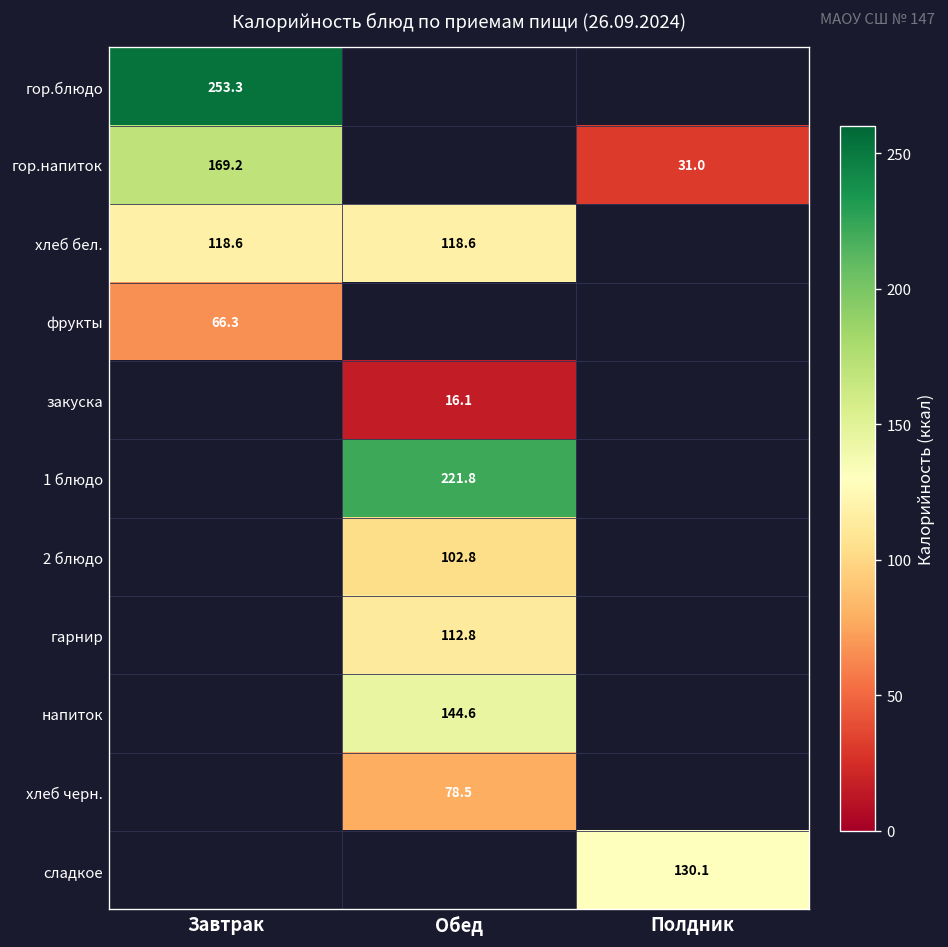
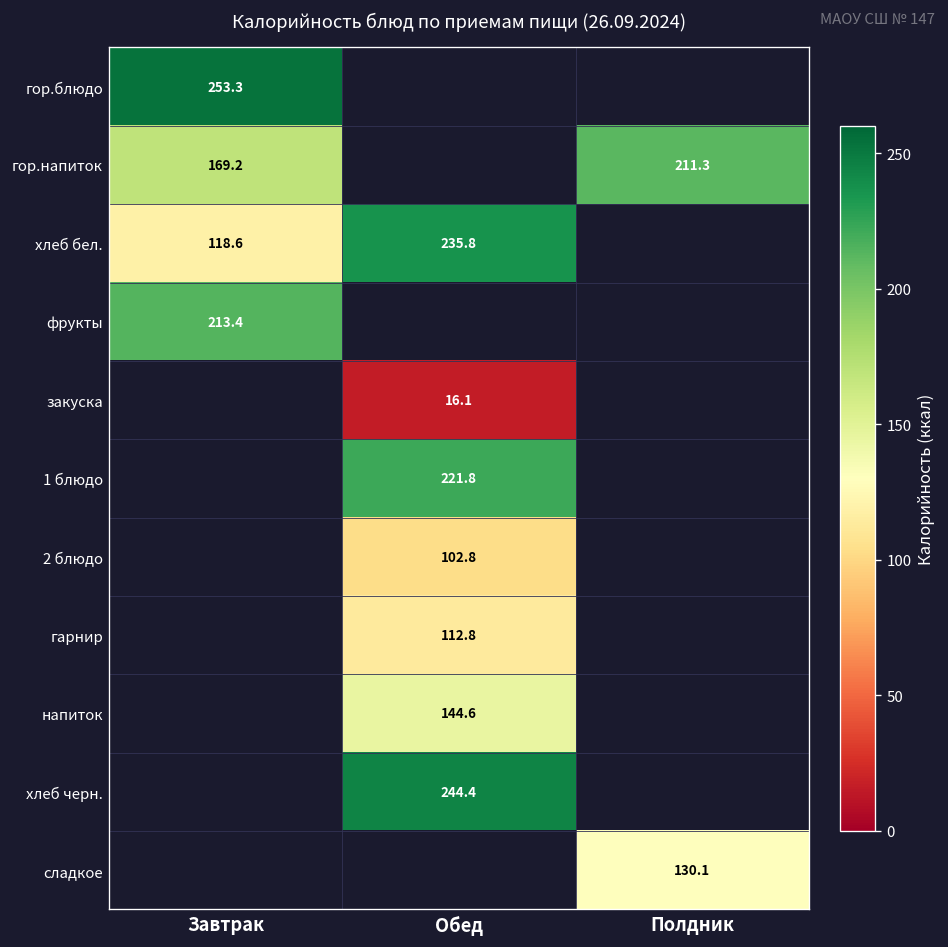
гор.напиток, Полдник: 31.0 -> 211.3
хлеб бел., Обед: 118.6 -> 235.8
фрукты, Завтрак: 66.3 -> 213.4
хлеб черн., Обед: 78.5 -> 244.4
